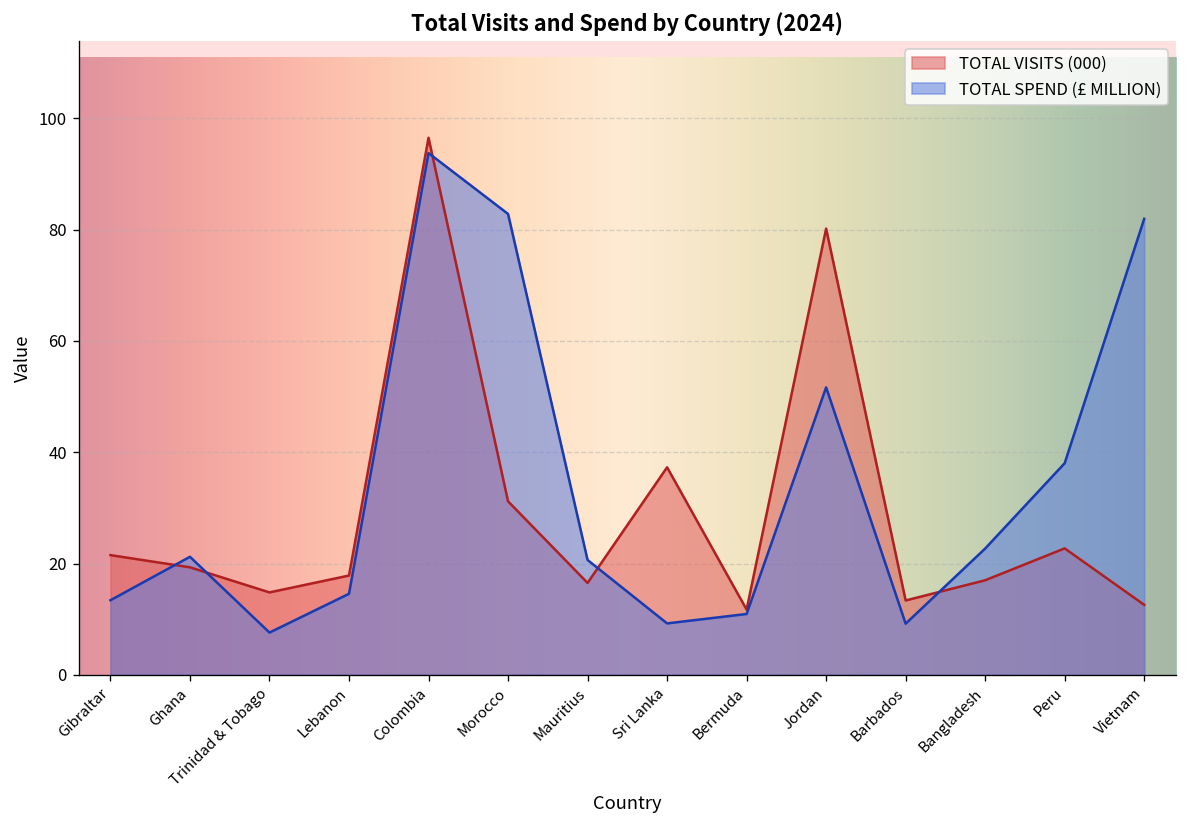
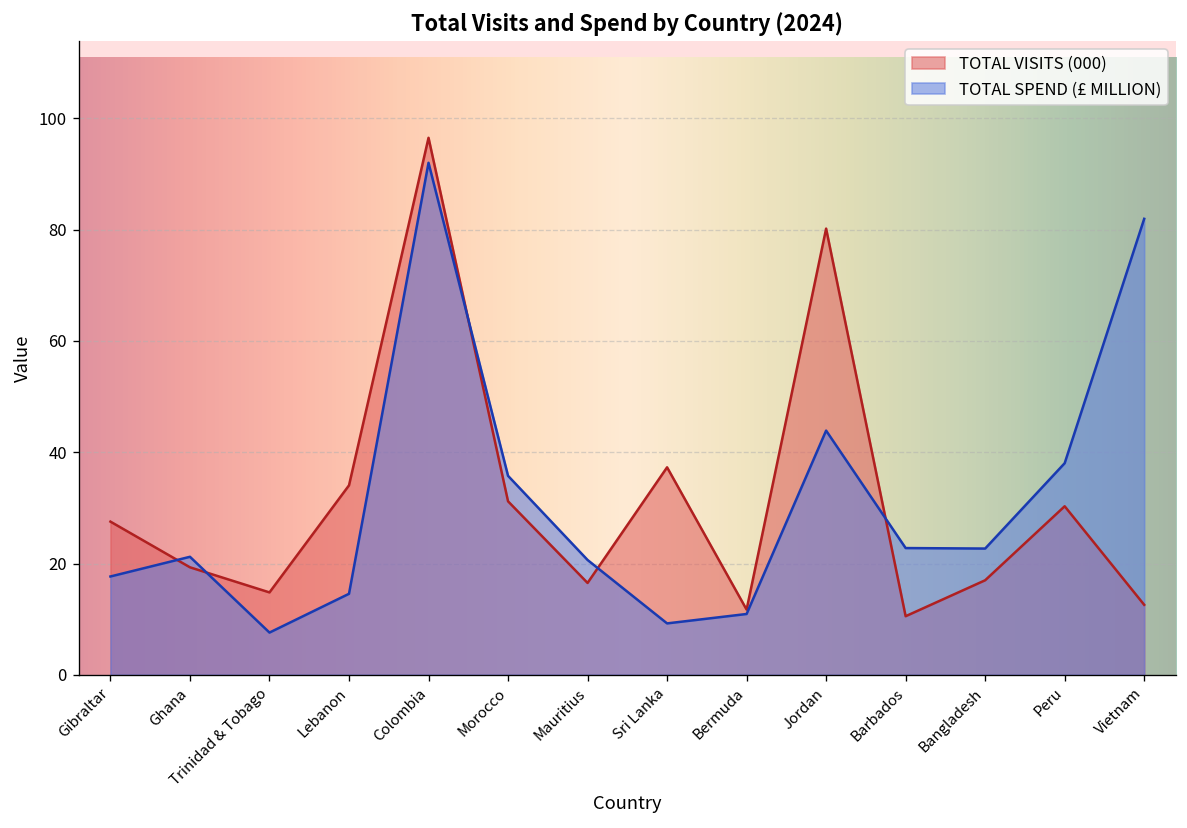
TOTAL VISITS (000), Gibraltar: 22 -> 28
TOTAL SPEND (£ MILLION), Gibraltar: 13 -> 18
TOTAL VISITS (000), Lebanon: 18 -> 34
TOTAL SPEND (£ MILLION), Colombia: 94 -> 92
TOTAL SPEND (£ MILLION), Morocco: 83 -> 36
TOTAL SPEND (£ MILLION), Jordan: 52 -> 44
TOTAL VISITS (000), Barbados: 13 -> 11
TOTAL SPEND (£ MILLION), Barbados: 9 -> 23
TOTAL VISITS (000), Peru: 23 -> 30
